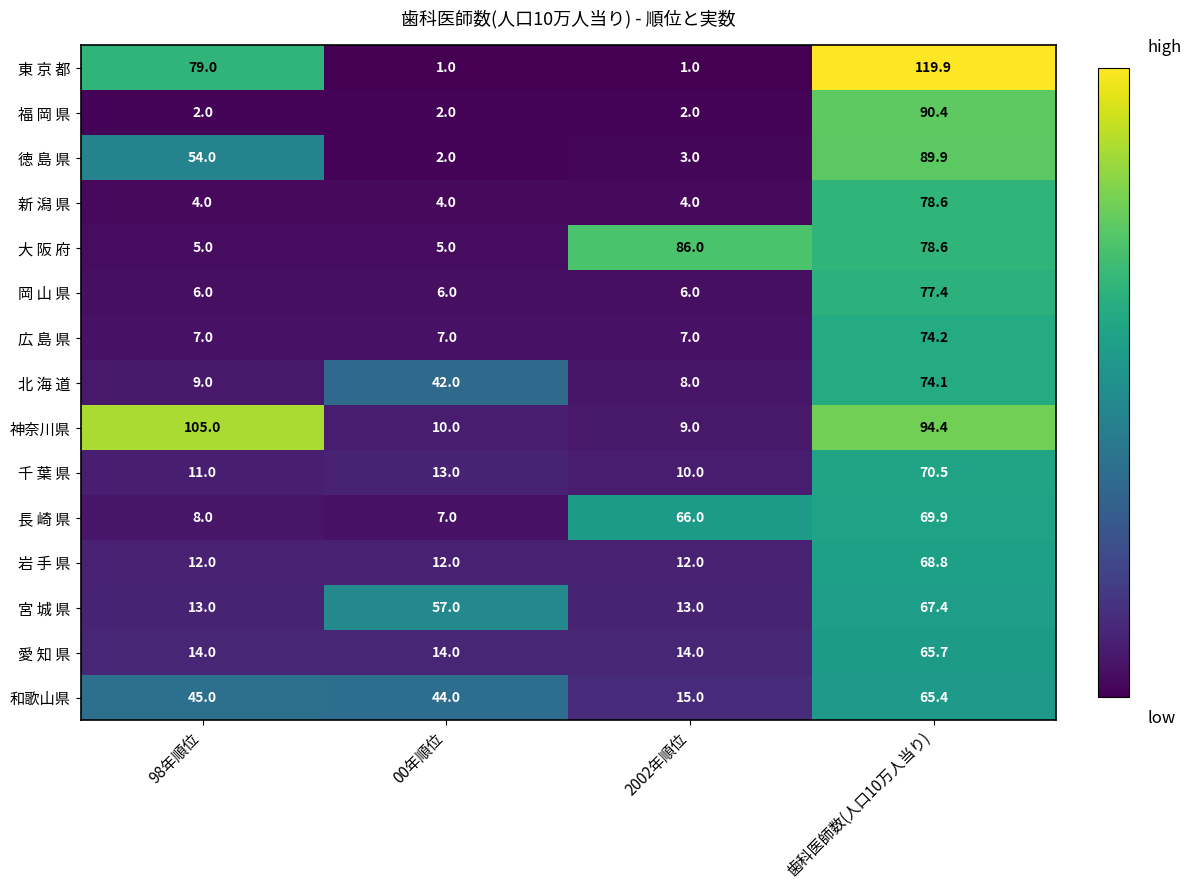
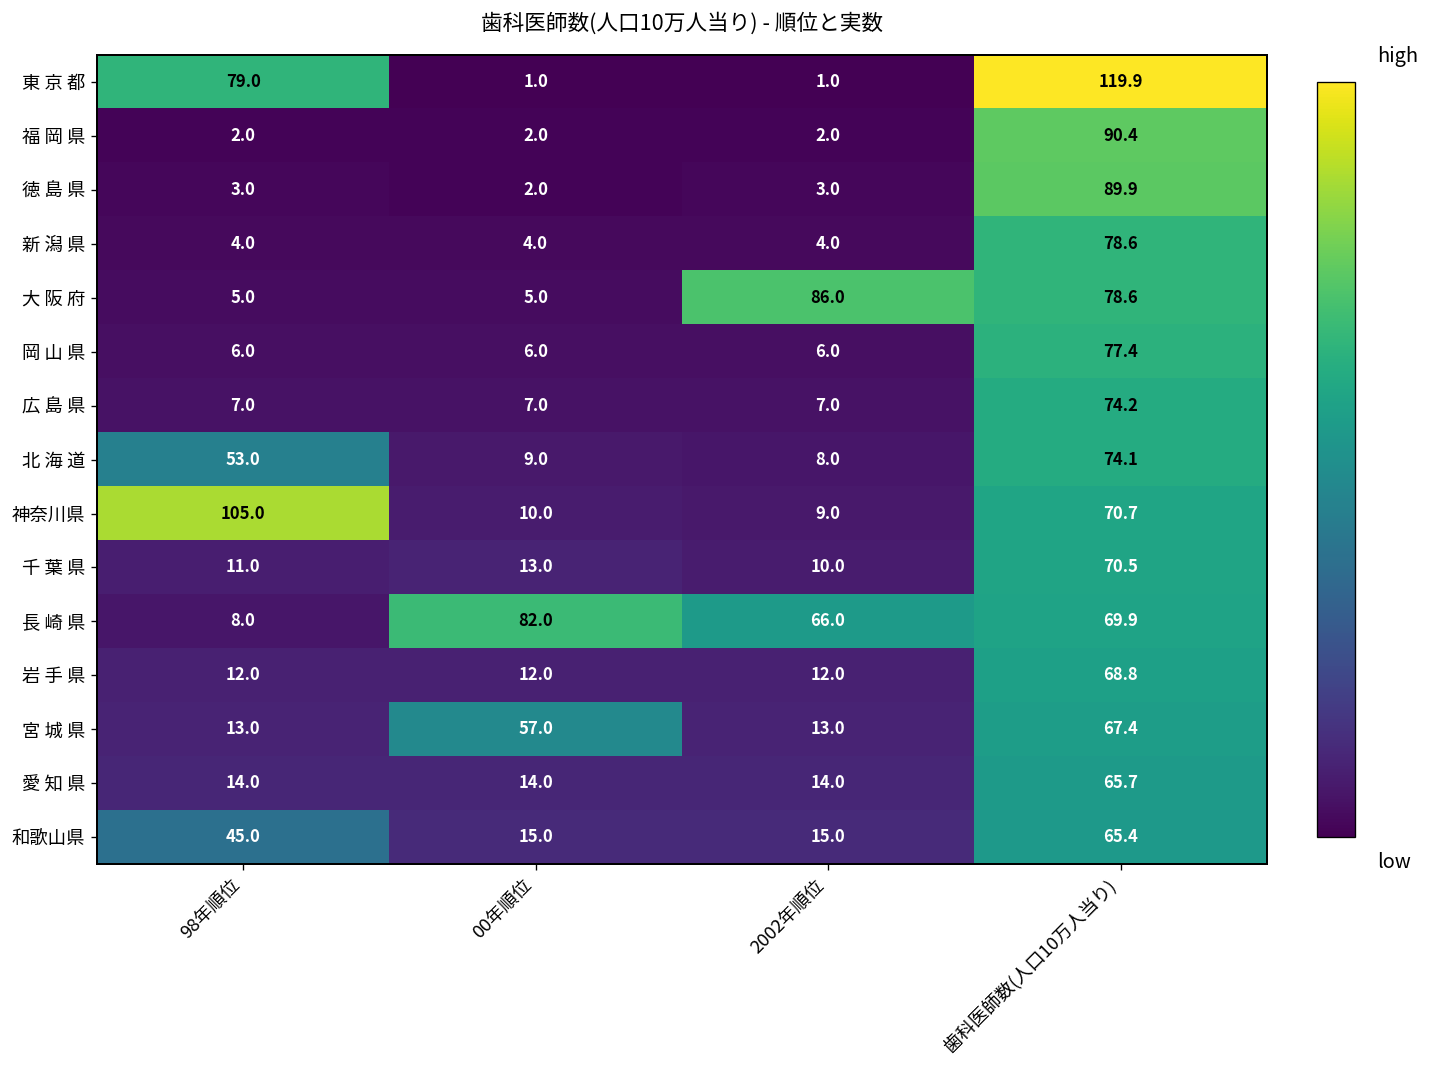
徳 島 県, 98年順位: 54.0 -> 3.0
北 海 道, 98年順位: 9.0 -> 53.0
北 海 道, 00年順位: 42.0 -> 9.0
神奈川県, 歯科医師数(人口10万人当り): 94.4 -> 70.7
長 崎 県, 00年順位: 7.0 -> 82.0
和歌山県, 00年順位: 44.0 -> 15.0
